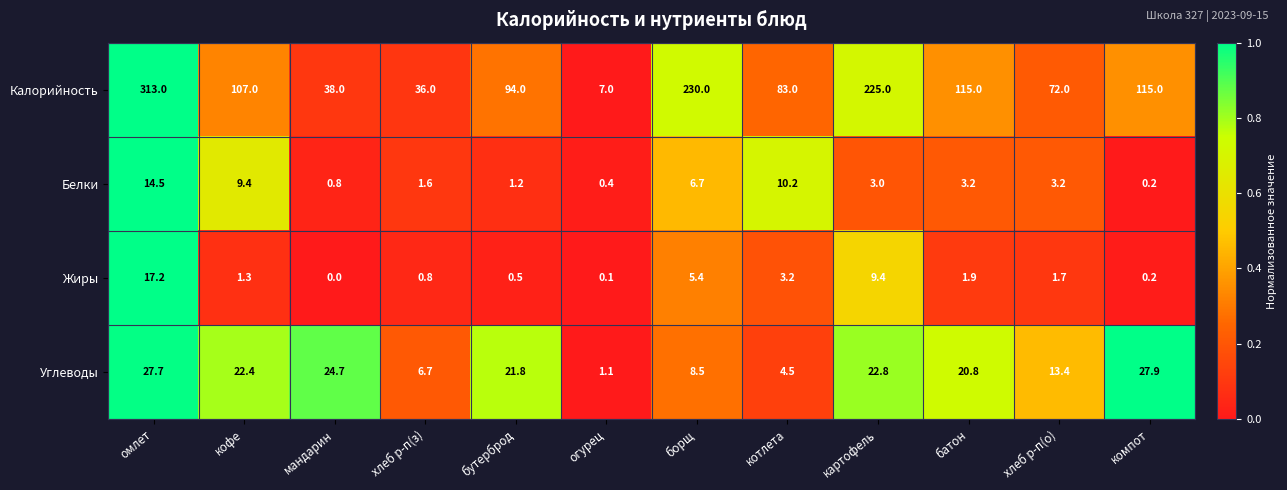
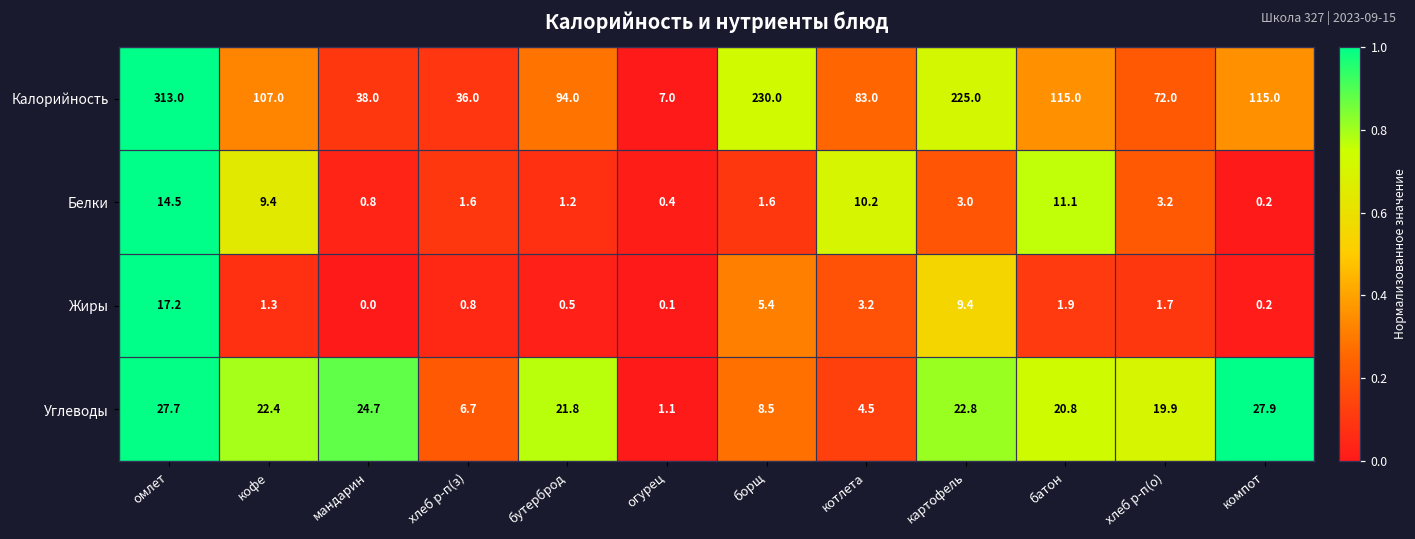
Белки, борщ: 6.7 -> 1.6
Белки, батон: 3.2 -> 11.1
Углеводы, хлеб р-п(о): 13.4 -> 19.9
